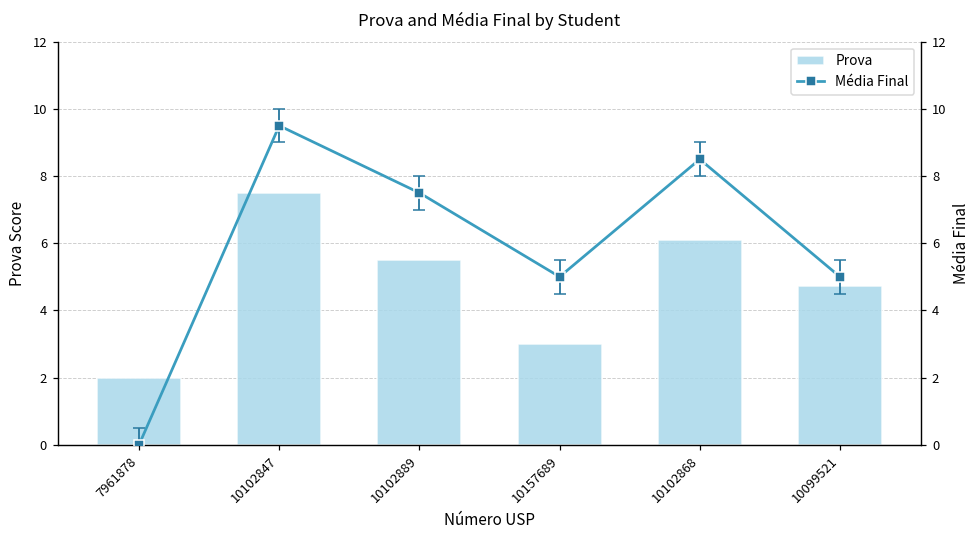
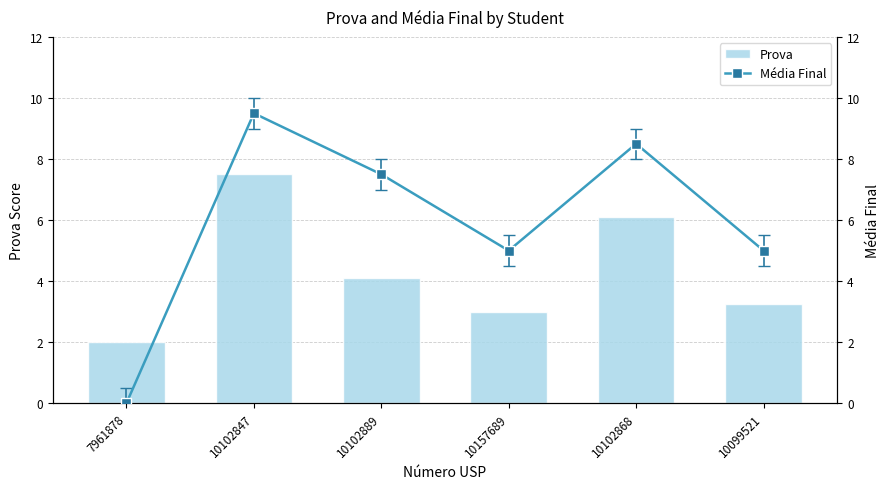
Prova, 10102889: 5.5 -> 4.1
Prova, 10099521: 4.7 -> 3.3
